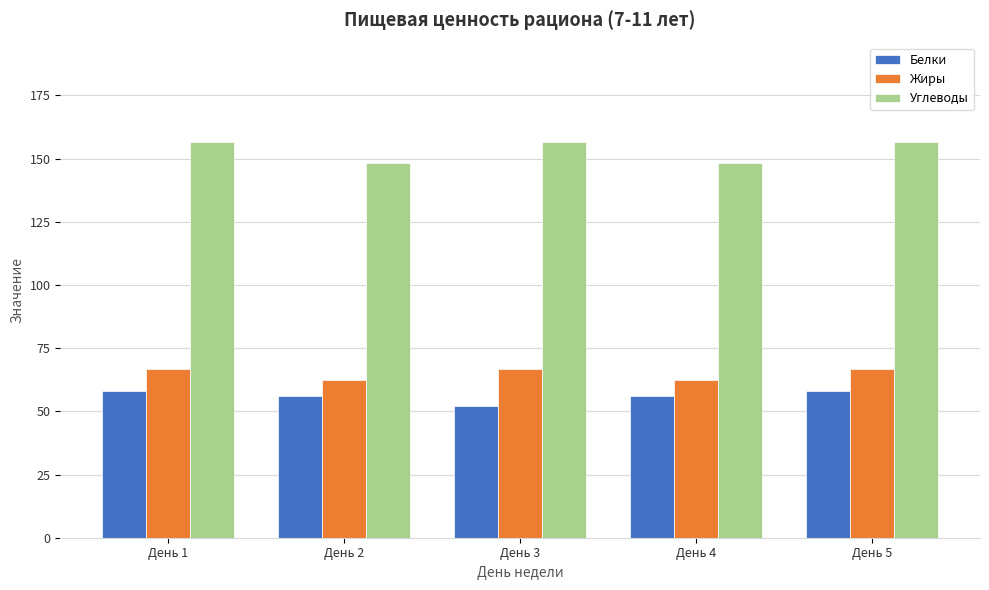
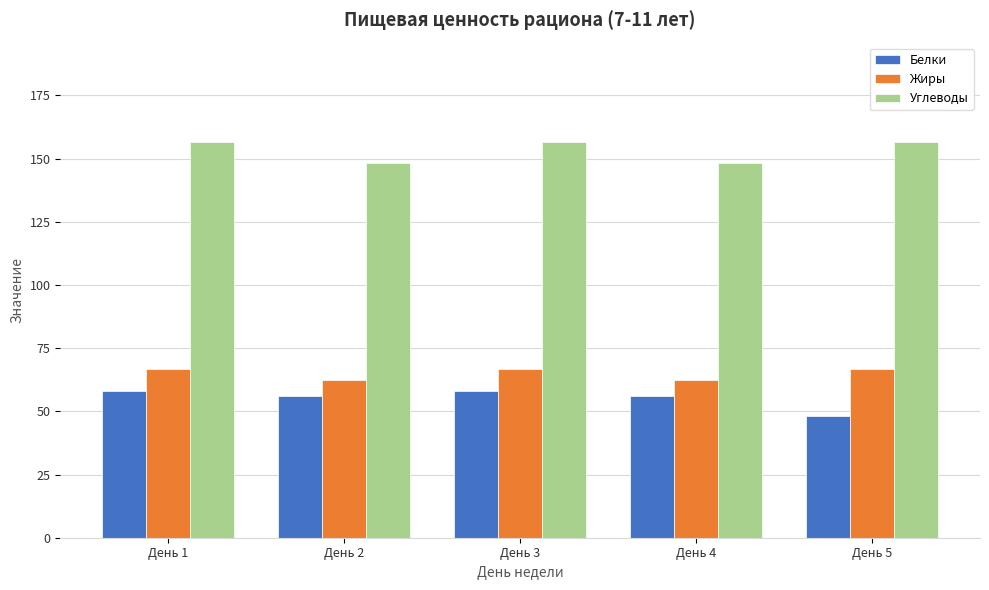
Белки, День 3: 52 -> 58
Белки, День 5: 58 -> 48
